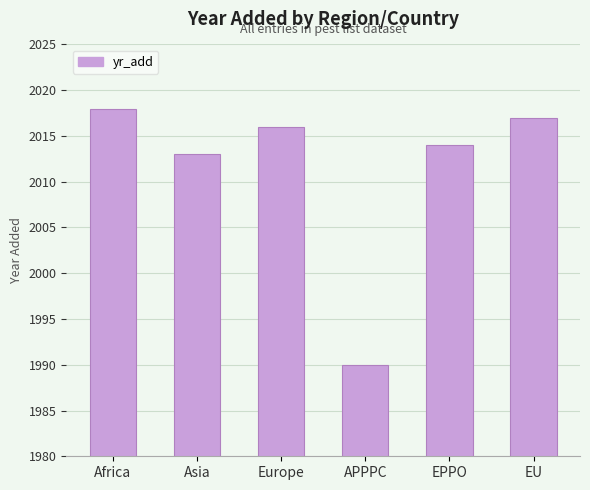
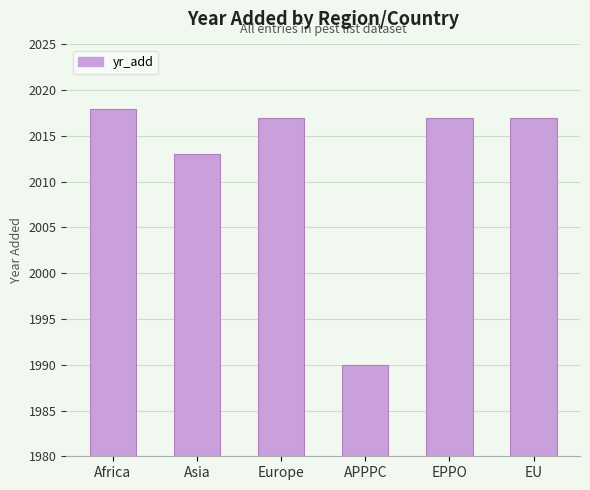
Europe: 2016 -> 2017
EPPO: 2014 -> 2017
